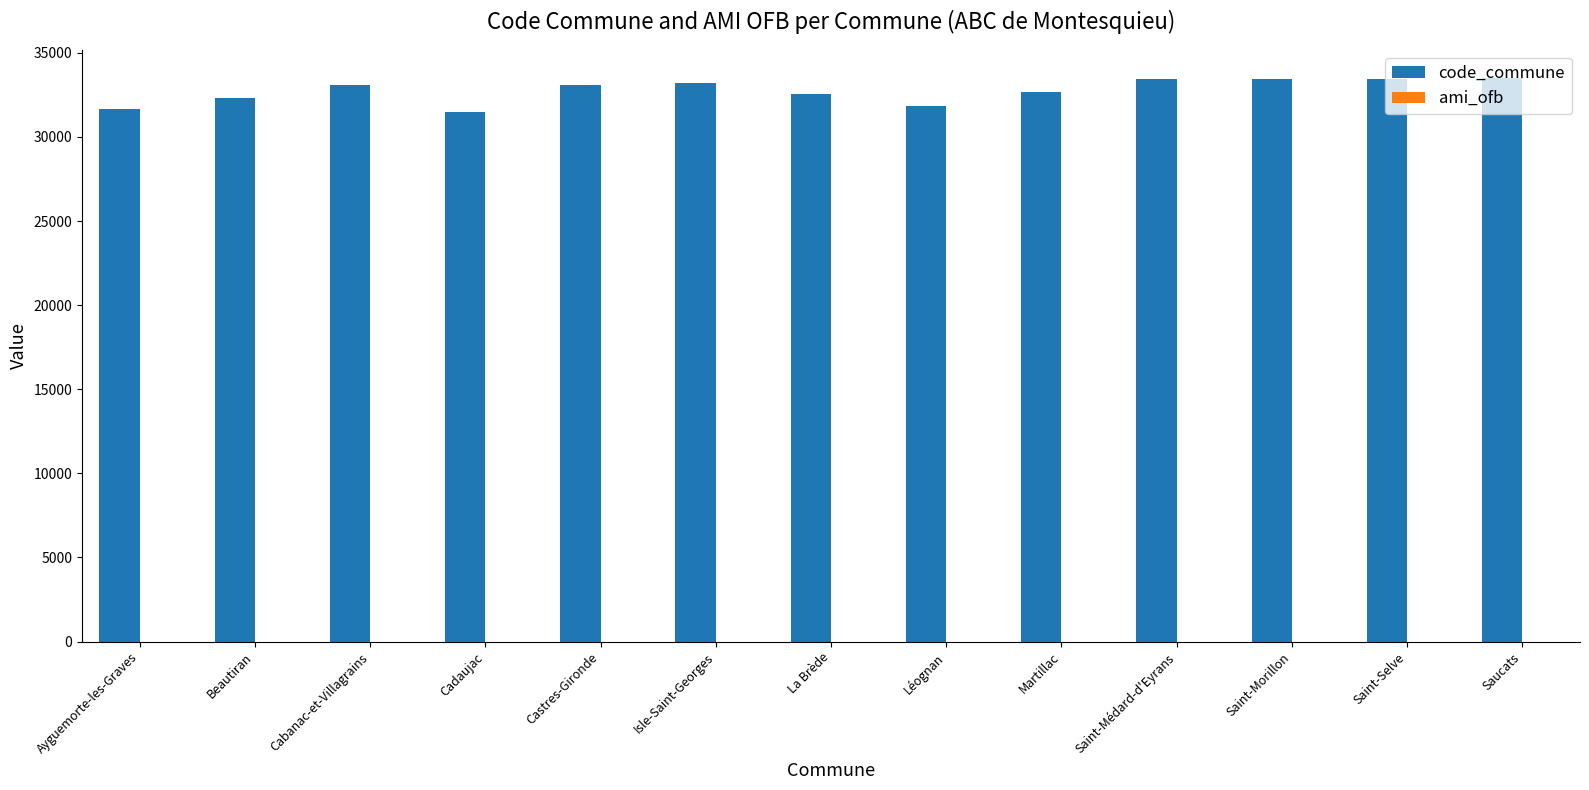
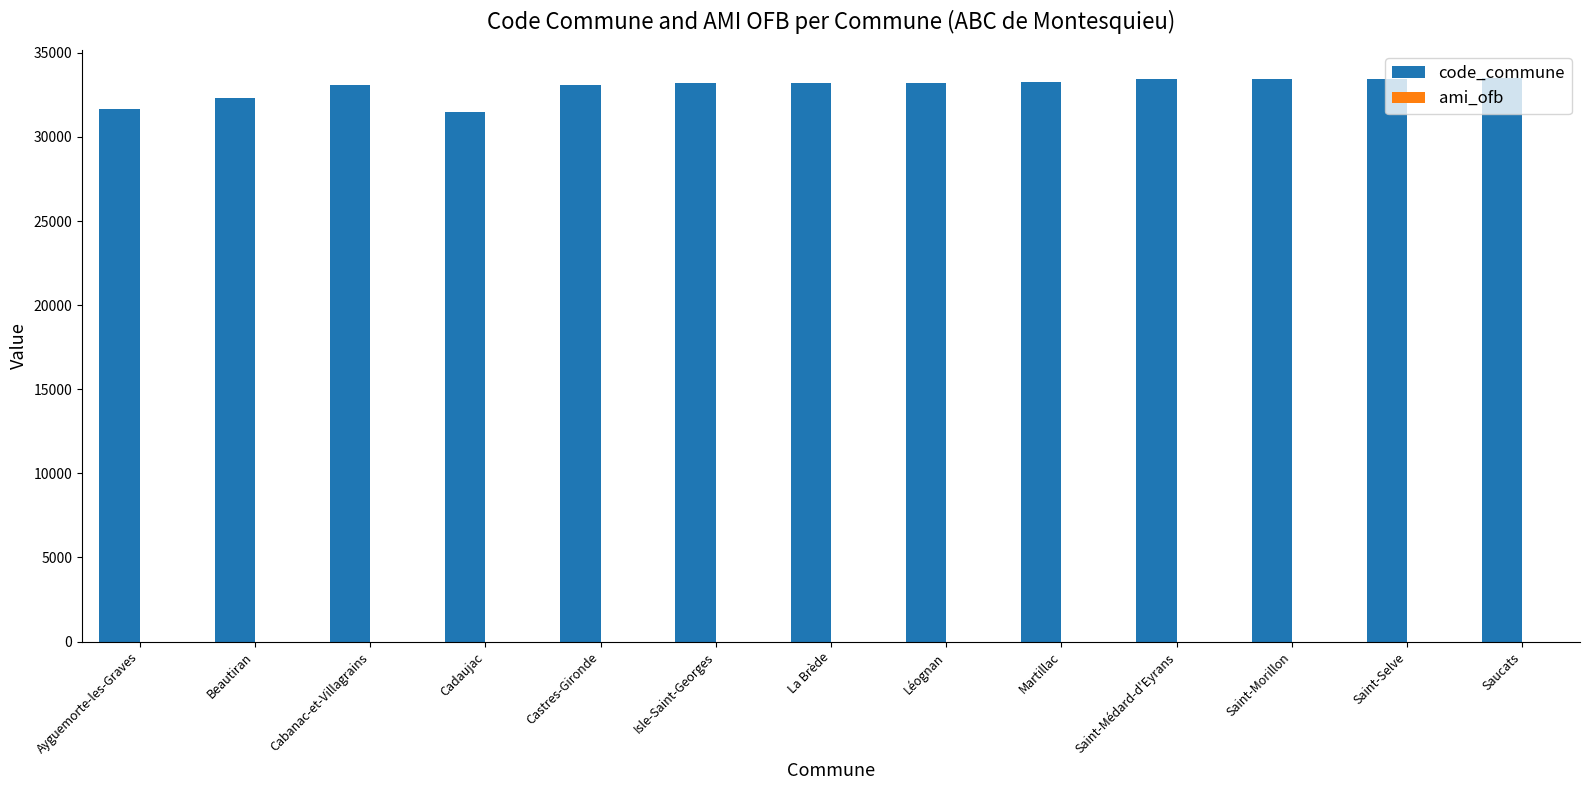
code_commune, La Brède: 32500 -> 33200
code_commune, Léognan: 31900 -> 33200
code_commune, Martillac: 32700 -> 33300
